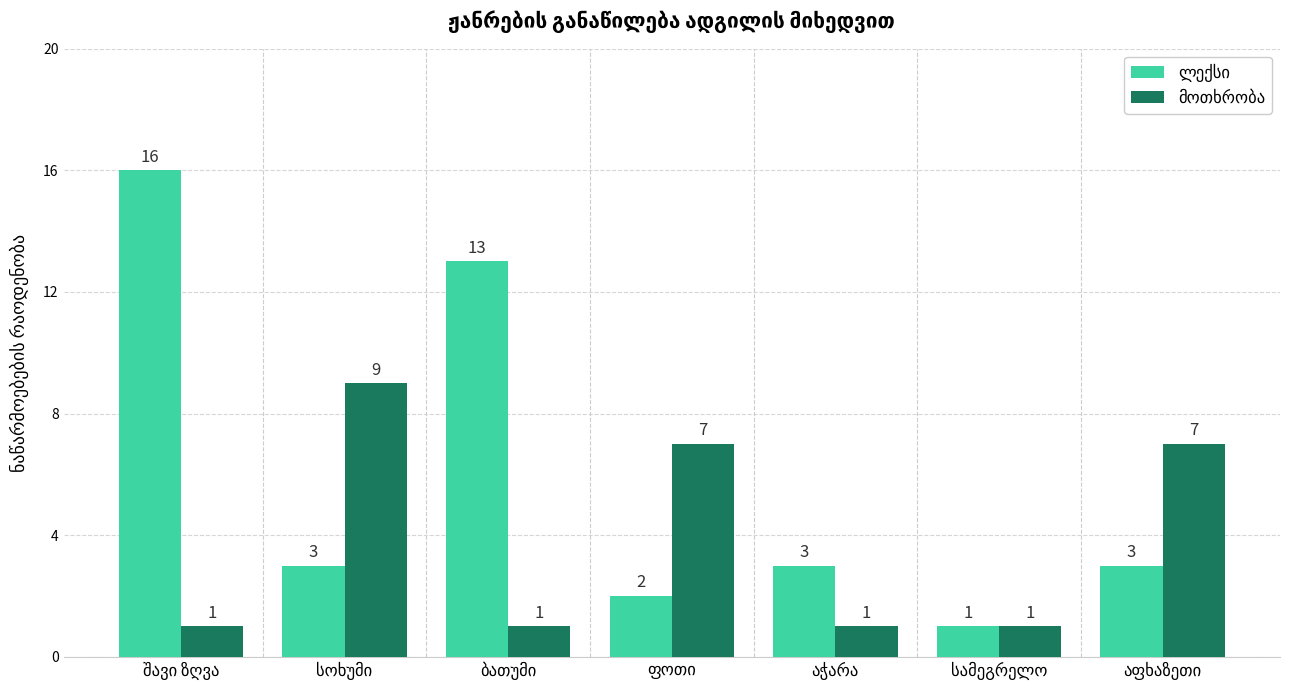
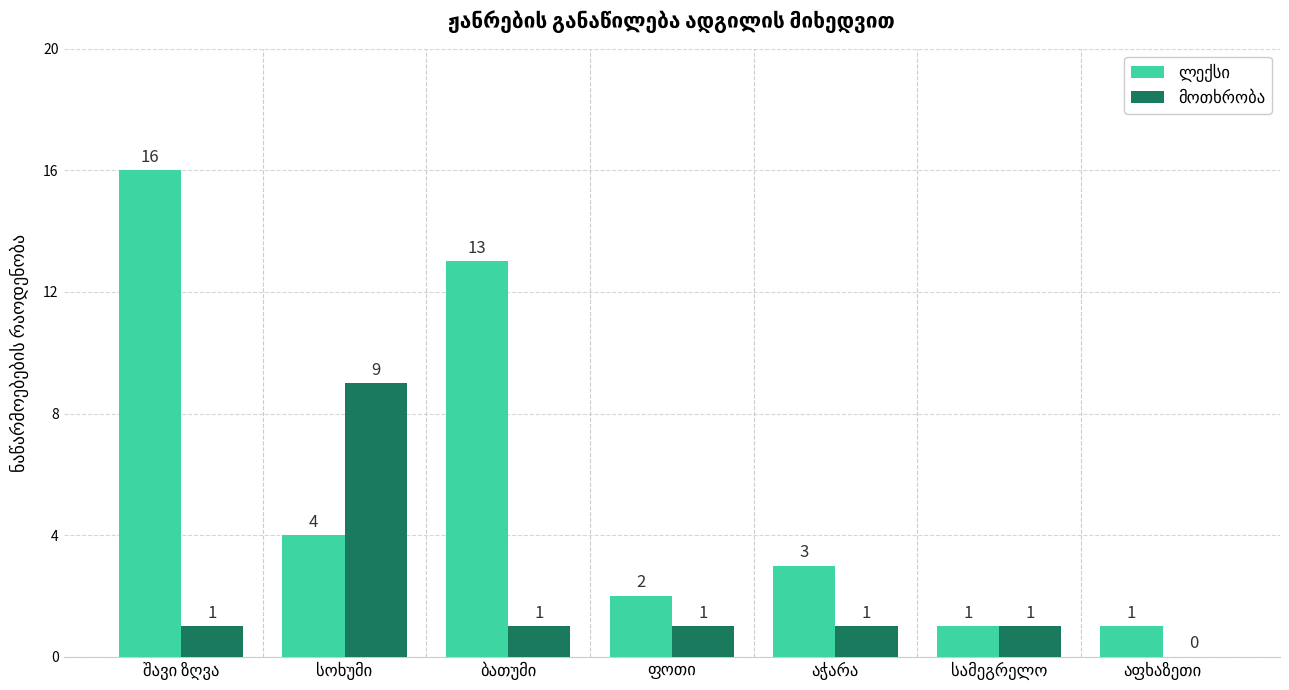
ლექსი, სოხუმი: 3 -> 4
მოთხრობა, ფოთი: 7 -> 1
ლექსი, აფხაზეთი: 3 -> 1
მოთხრობა, აფხაზეთი: 7 -> 0
